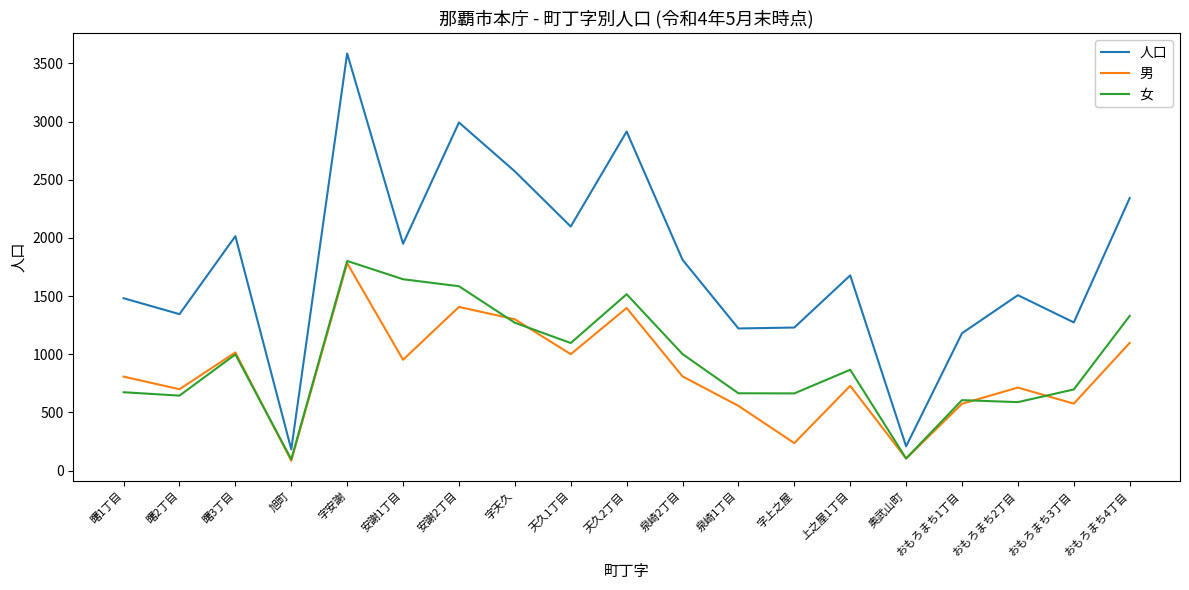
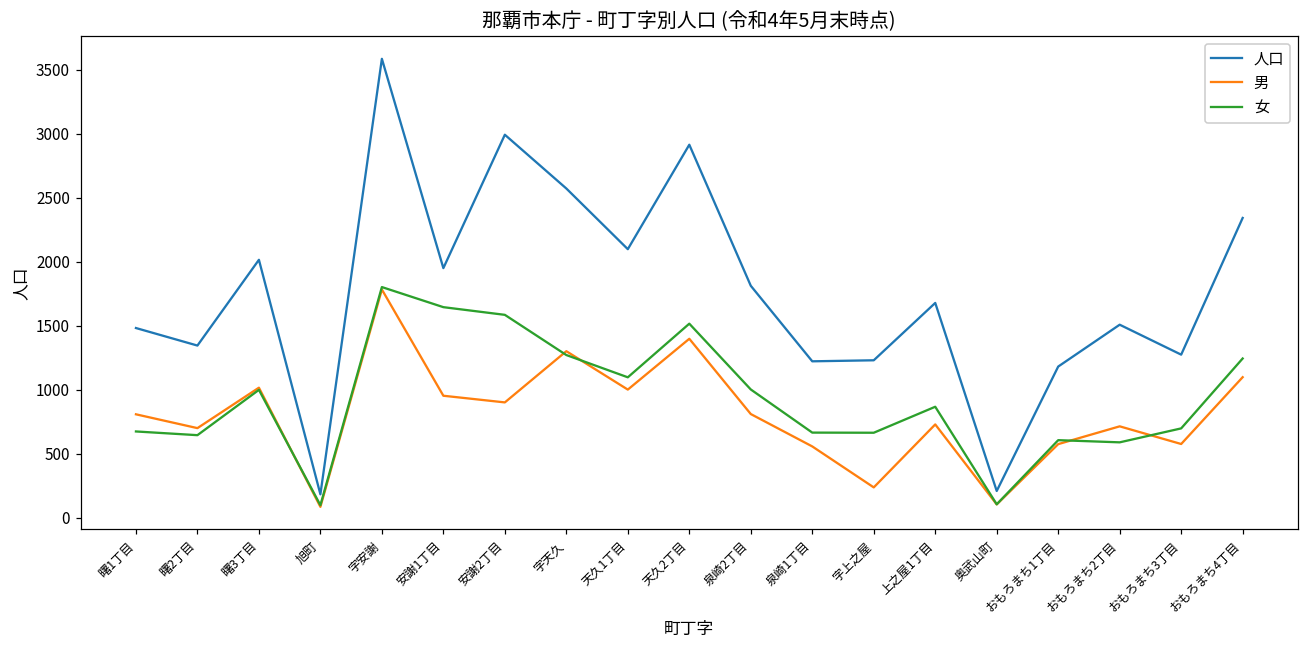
男, 安謝2丁目: 1410 -> 900
女, おもろまち4丁目: 1330 -> 1240
